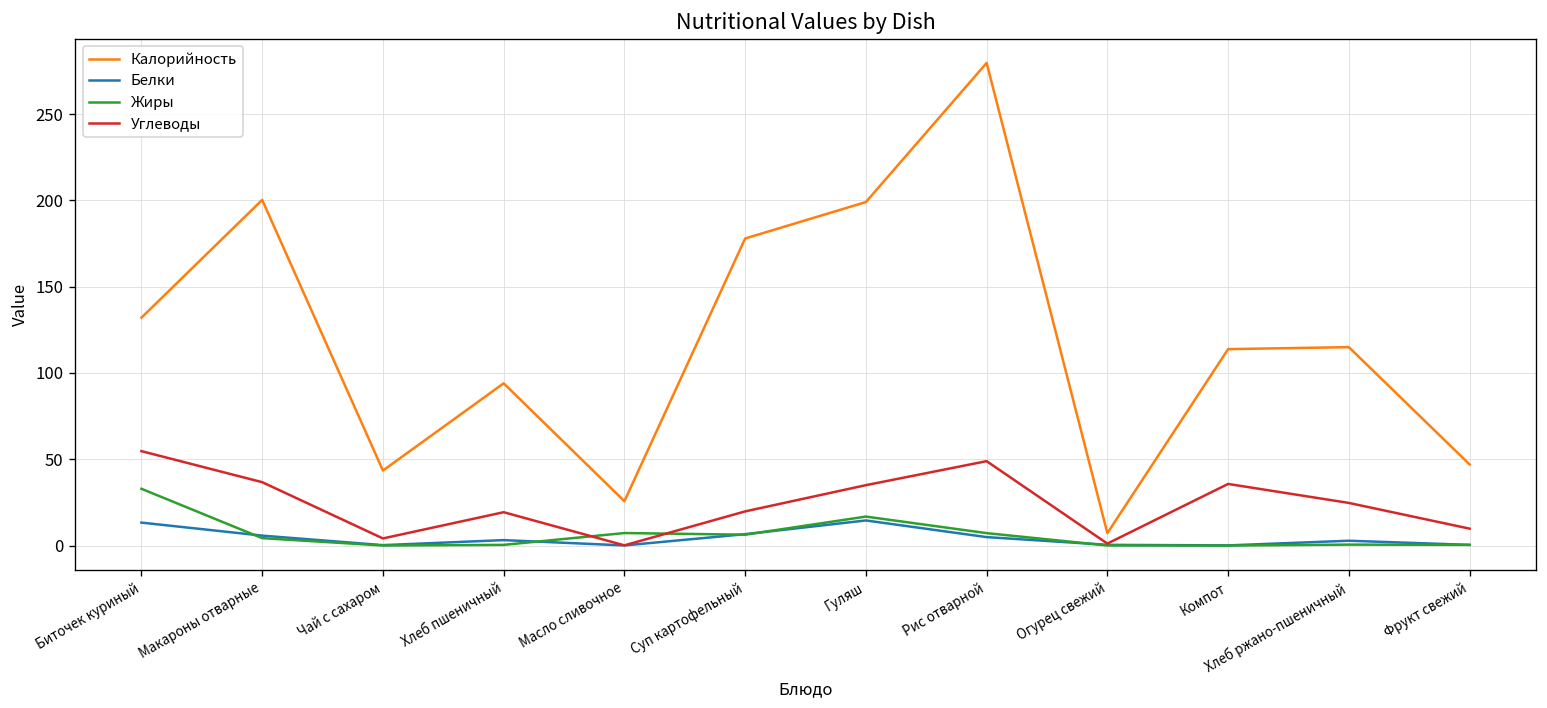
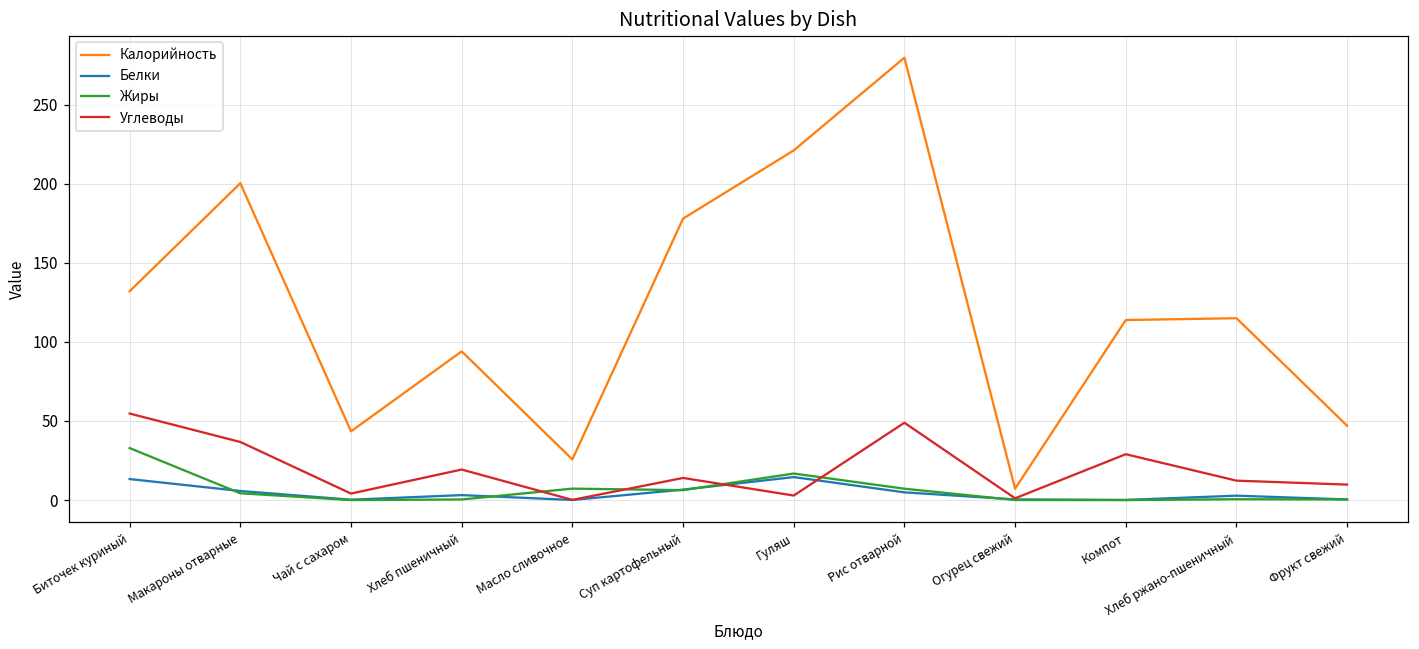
Углеводы, Суп картофельный: 20 -> 14
Калорийность, Гуляш: 199 -> 221
Углеводы, Гуляш: 35 -> 3
Углеводы, Компот: 36 -> 29
Углеводы, Хлеб ржано-пшеничный: 25 -> 12
